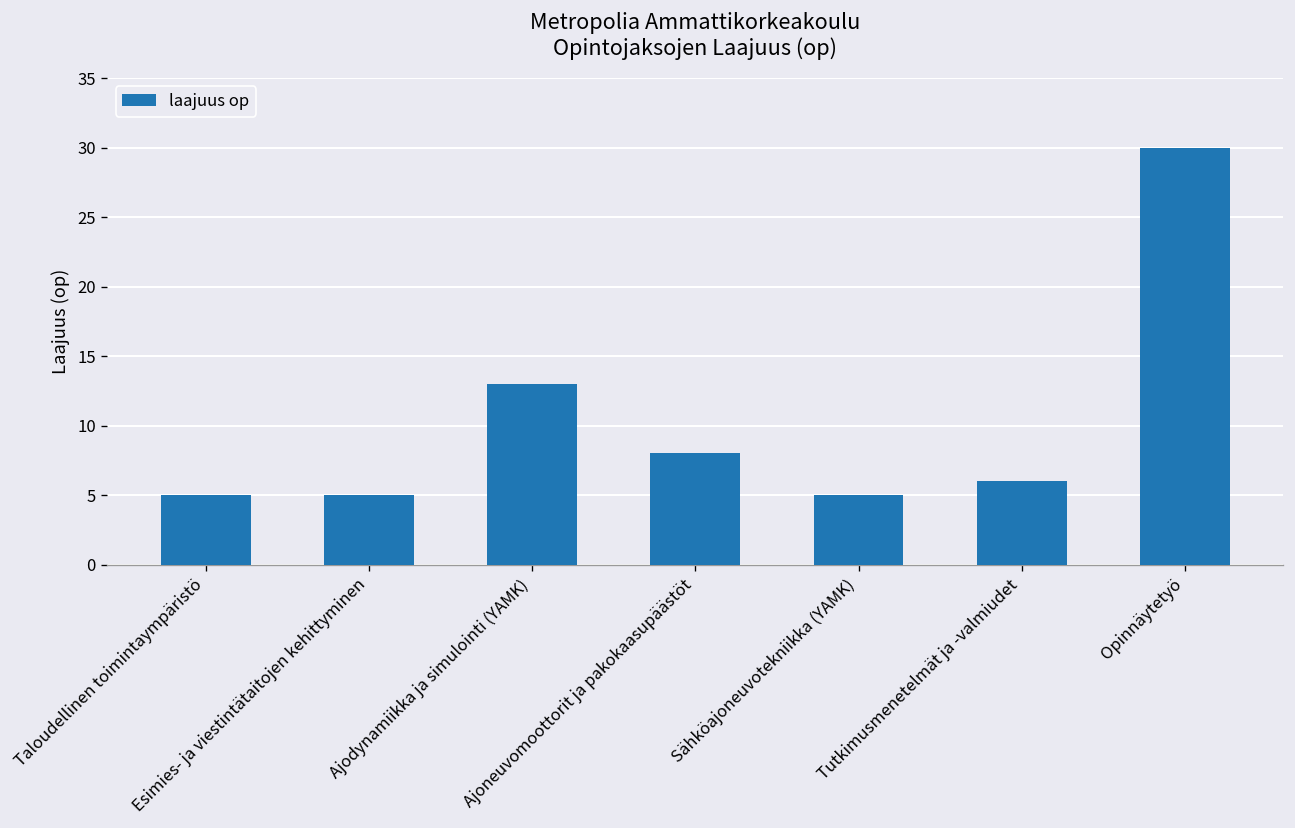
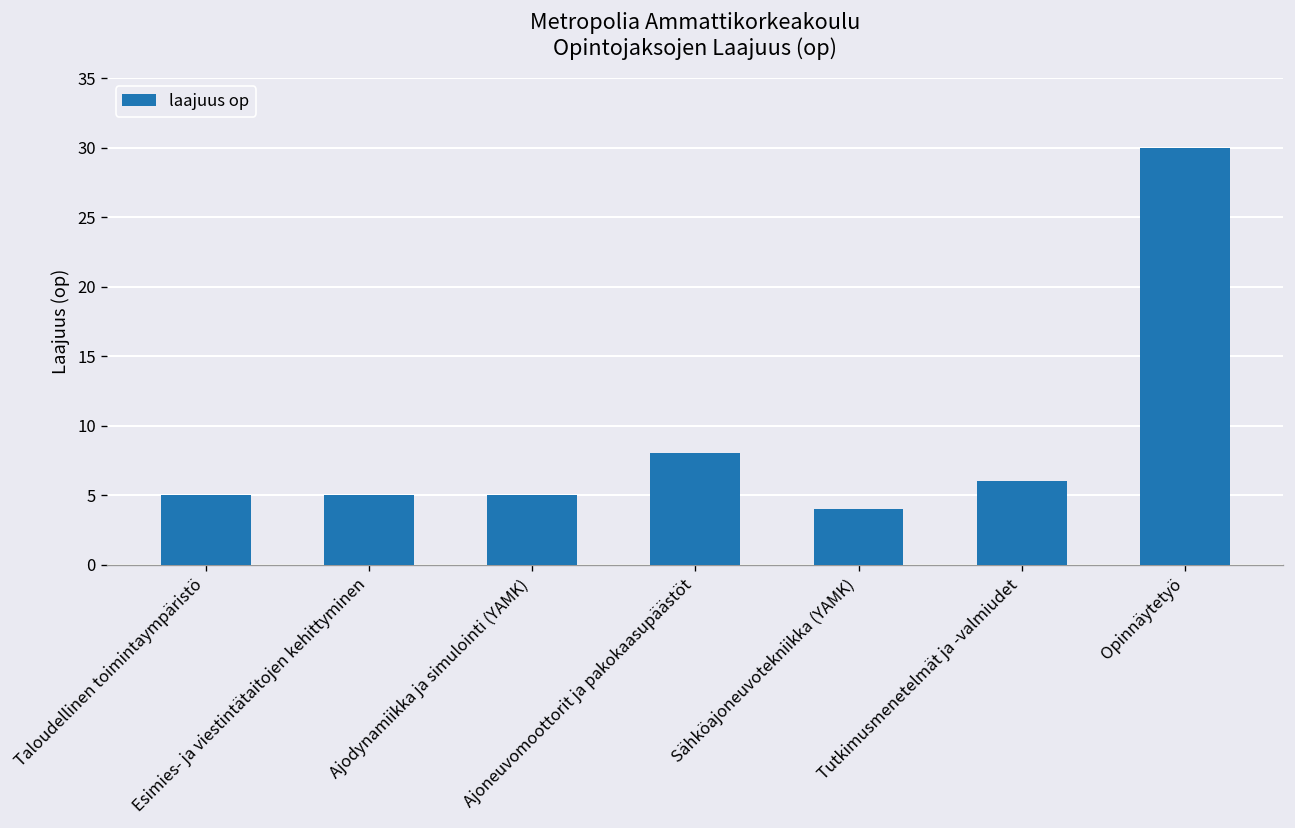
Ajodynamiikka ja simulointi (YAMK): 13 -> 5
Sähköajoneuvotekniikka (YAMK): 5 -> 4
